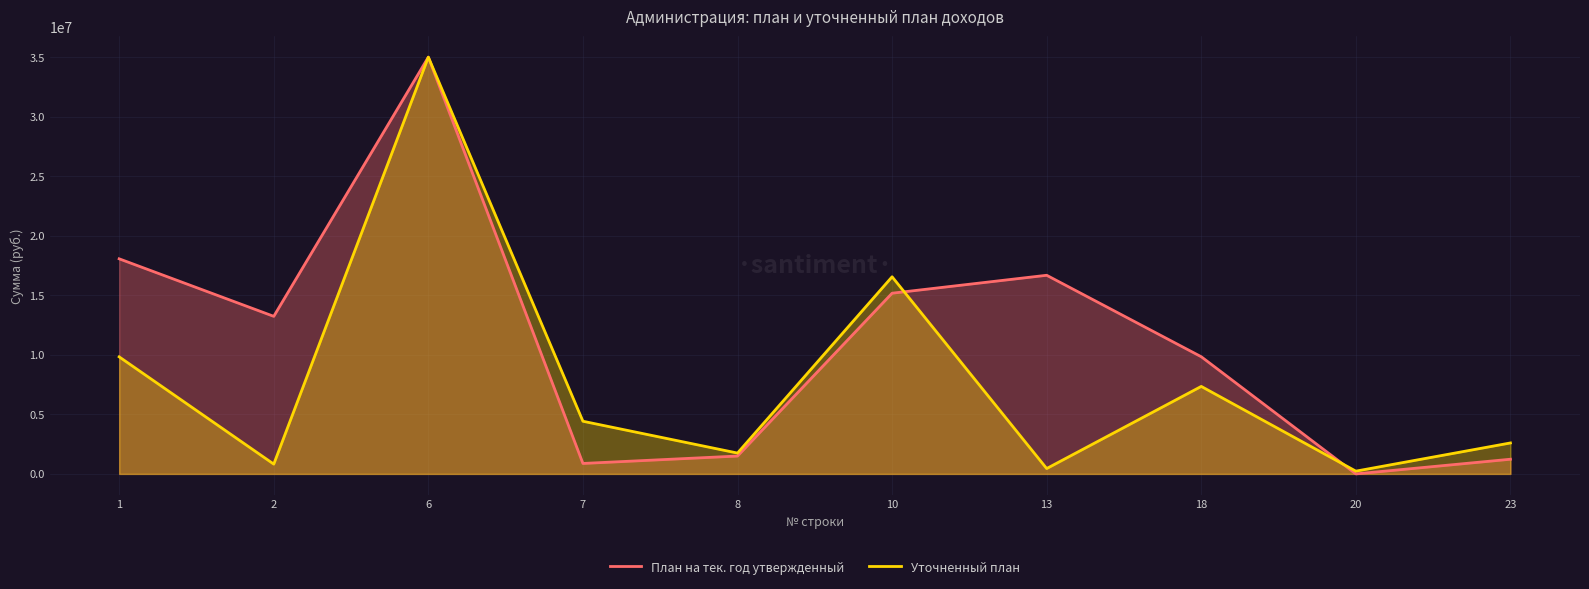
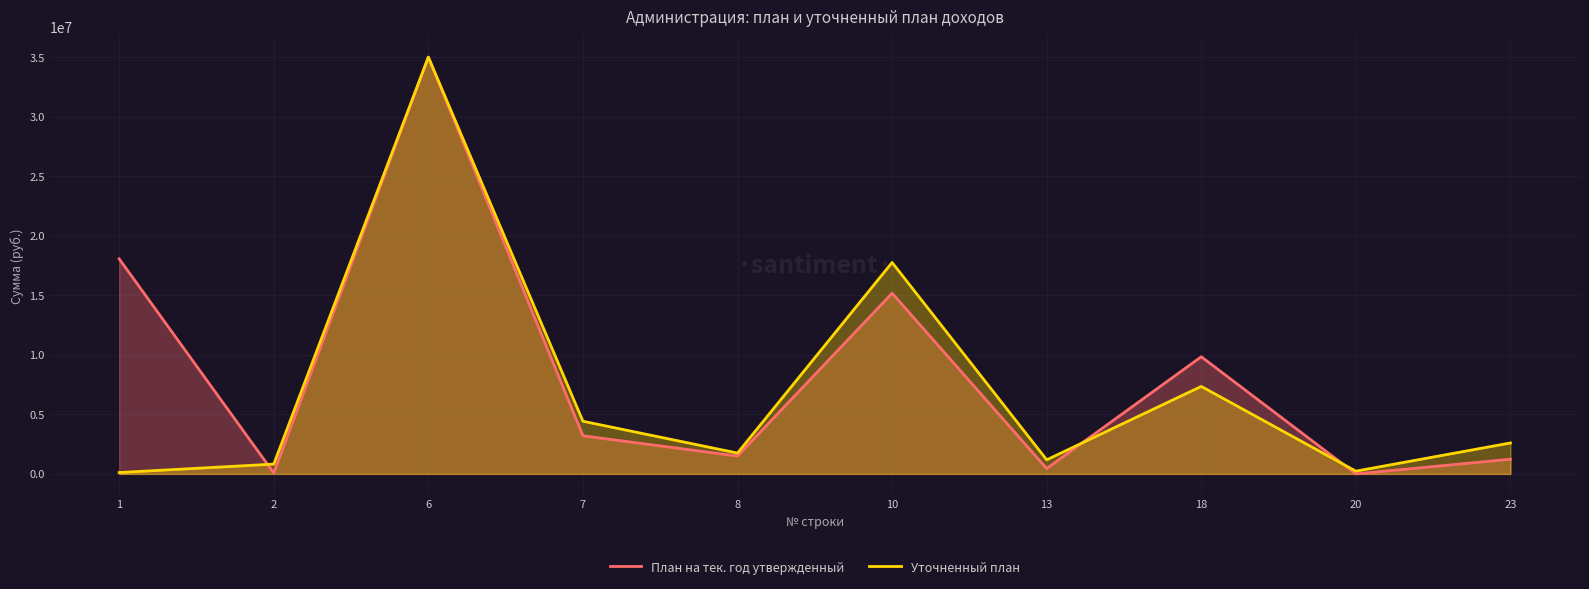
Уточненный план, 1: 9800000 -> 100000
План на тек. год утвержденный, 2: 13200000 -> 100000
План на тек. год утвержденный, 7: 900000 -> 3200000
Уточненный план, 10: 16600000 -> 17800000
План на тек. год утвержденный, 13: 16700000 -> 500000
Уточненный план, 13: 500000 -> 1200000
